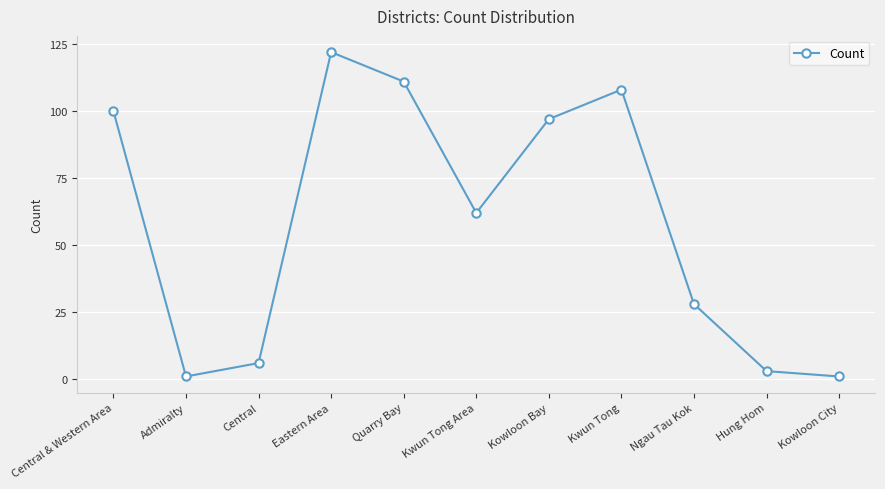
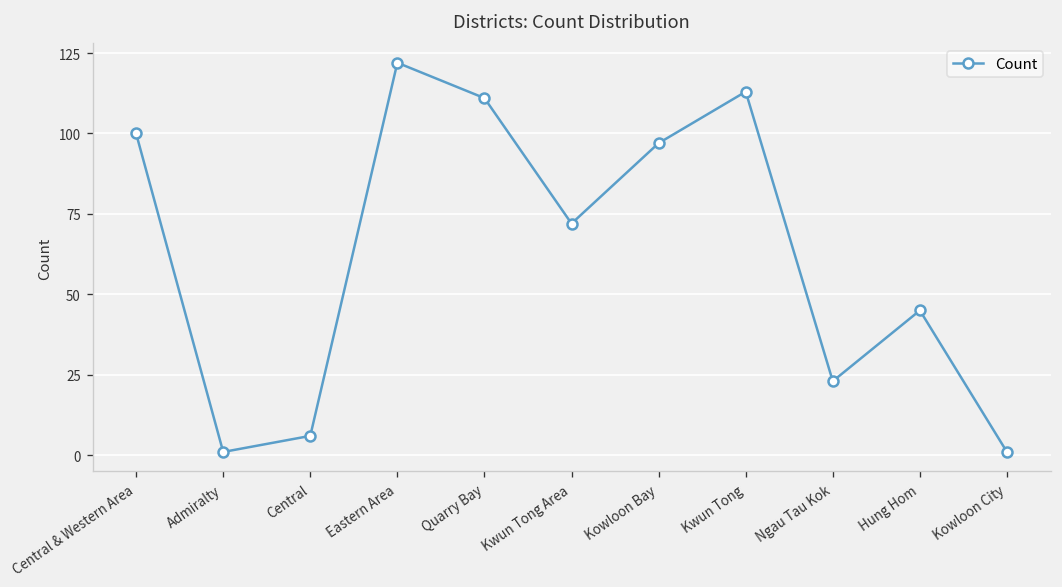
Kwun Tong Area: 62 -> 72
Kwun Tong: 108 -> 113
Ngau Tau Kok: 28 -> 23
Hung Hom: 3 -> 45
